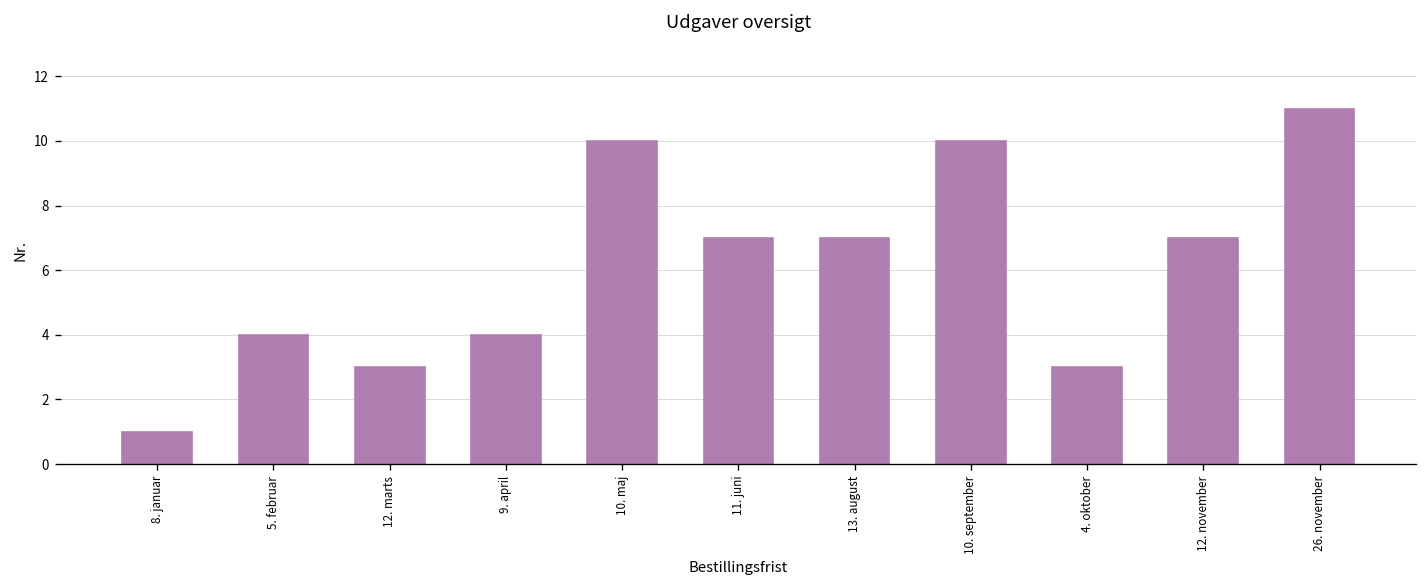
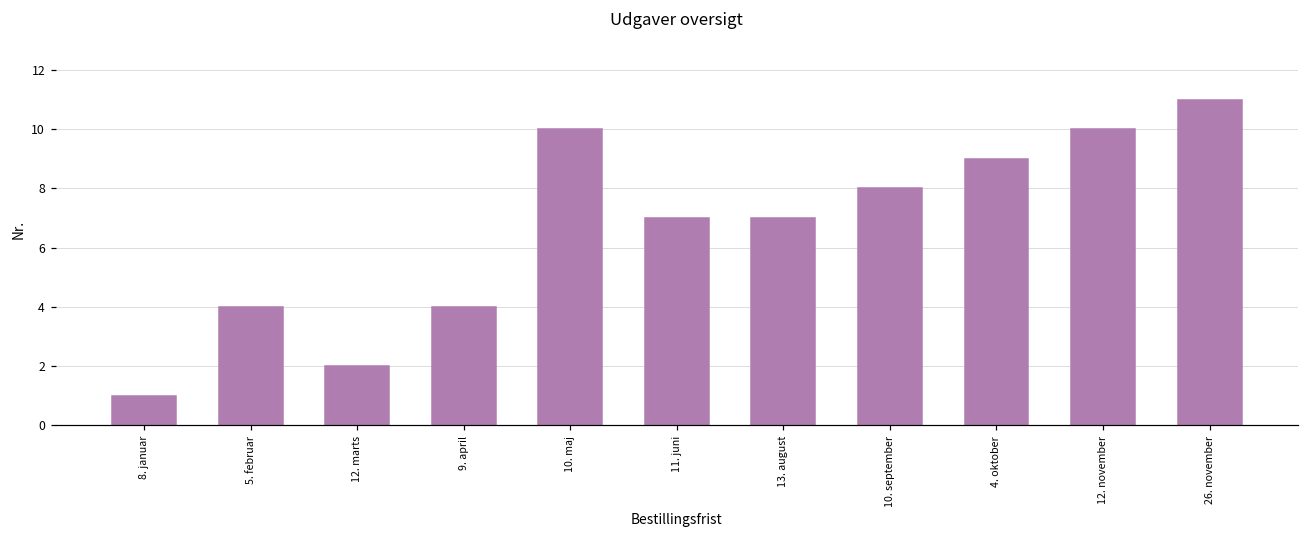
12. marts: 3 -> 2
10. september: 10 -> 8
4. oktober: 3 -> 9
12. november: 7 -> 10
